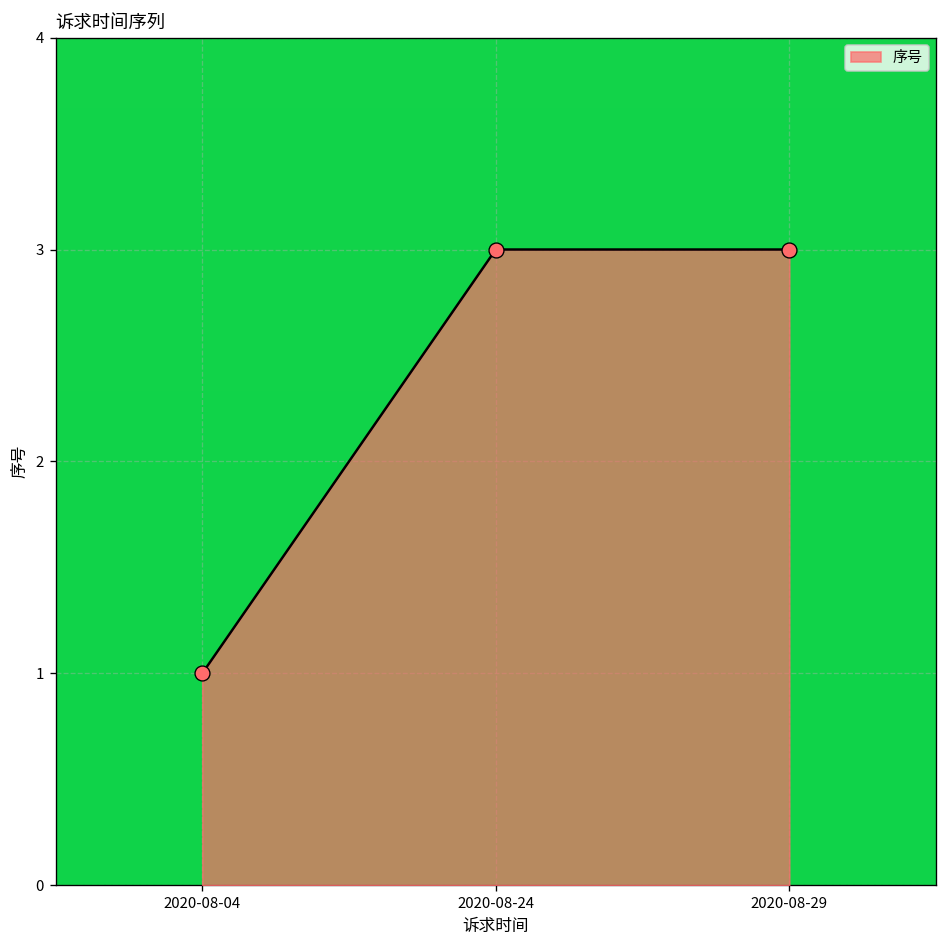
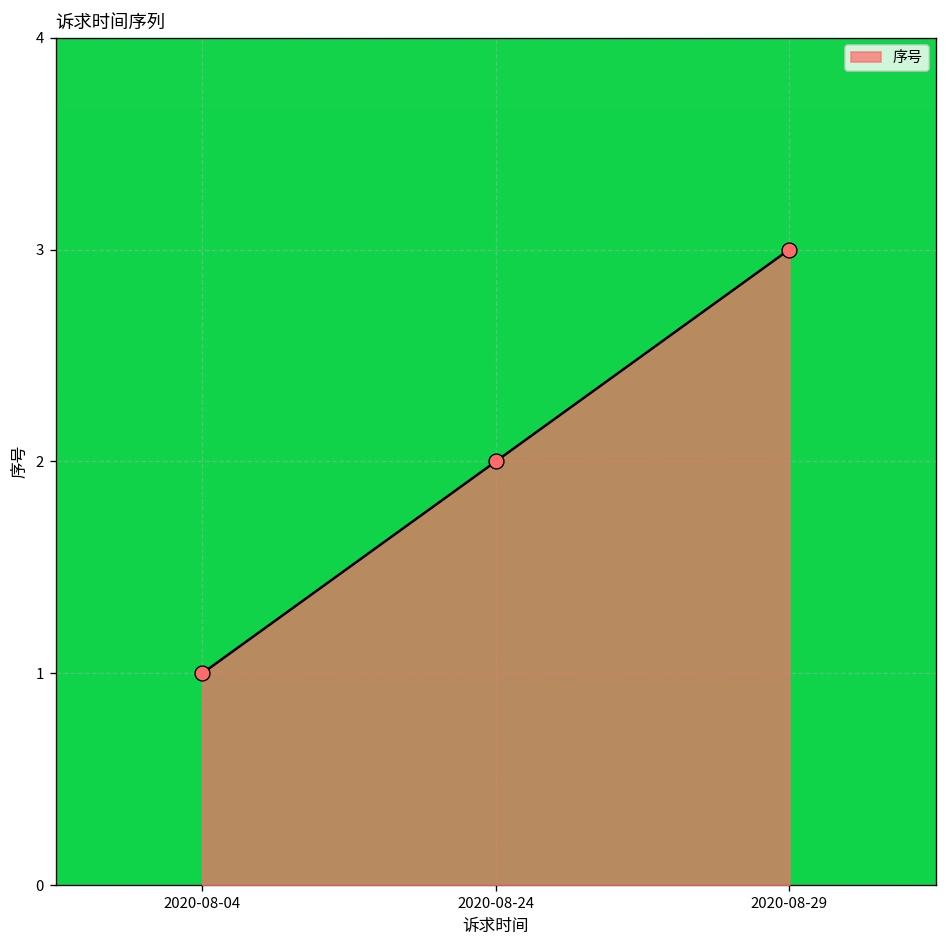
2020-08-24: 3 -> 2
